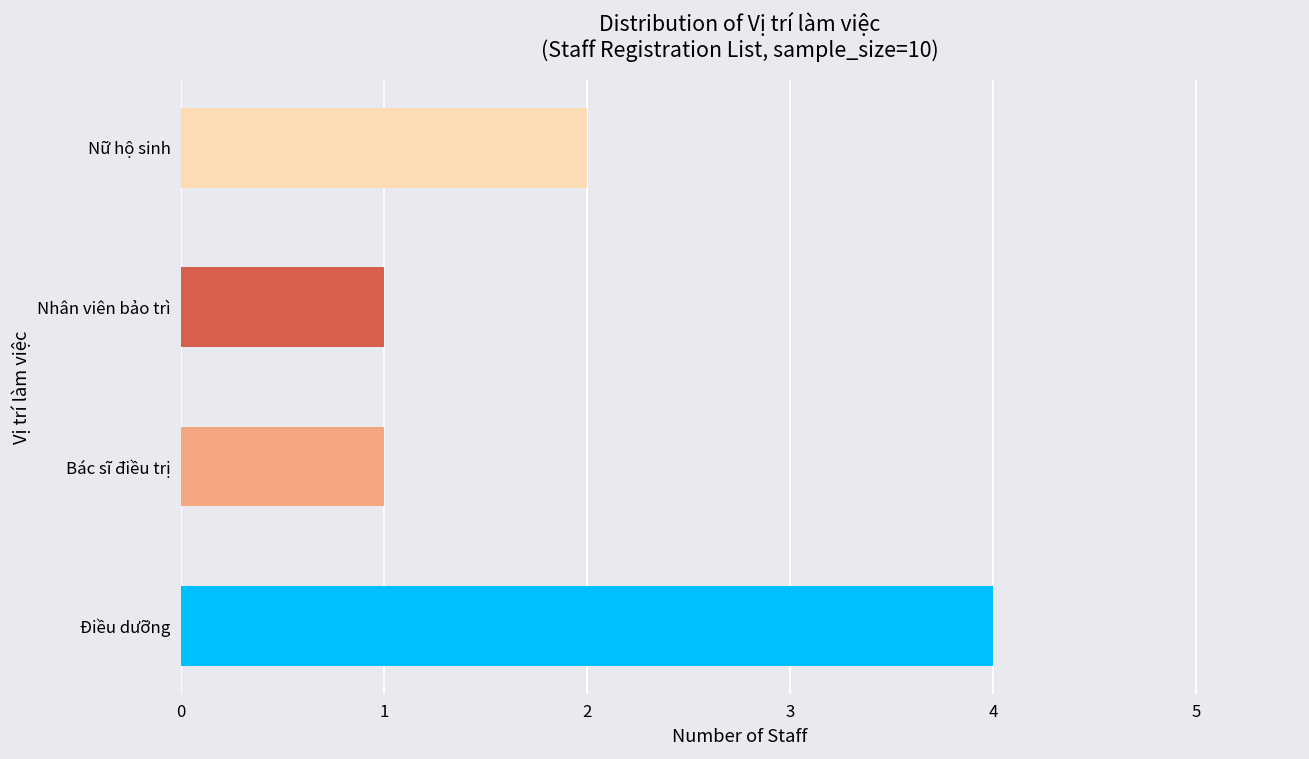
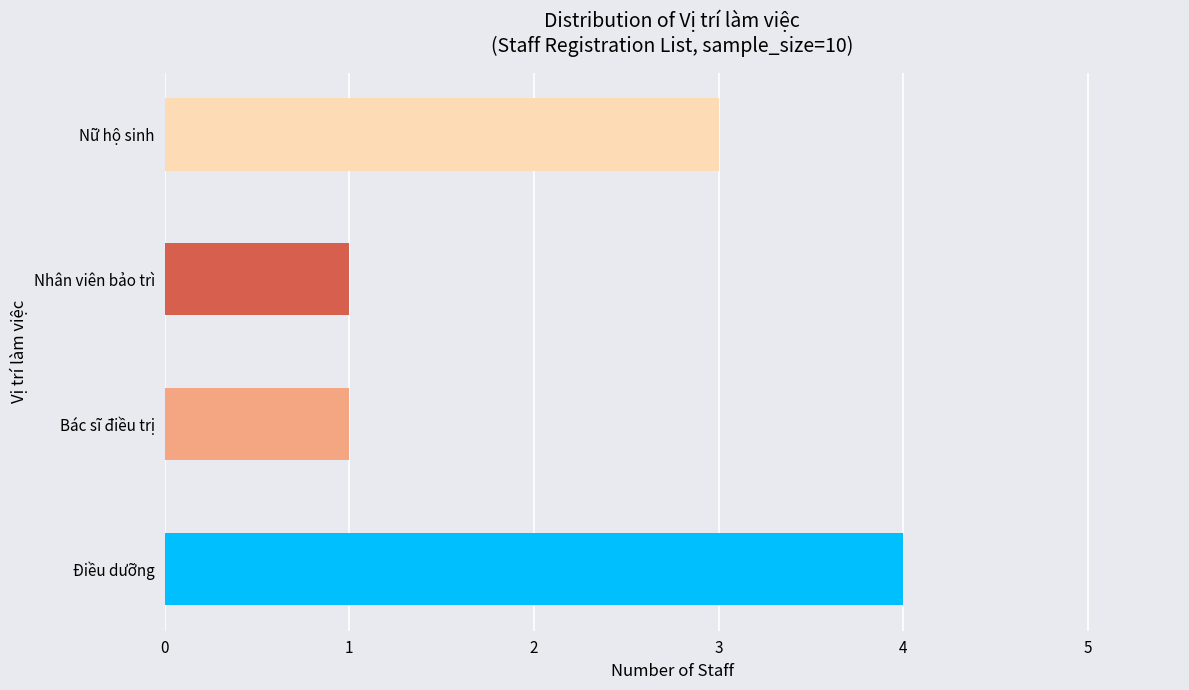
Nữ hộ sinh: 2 -> 3
